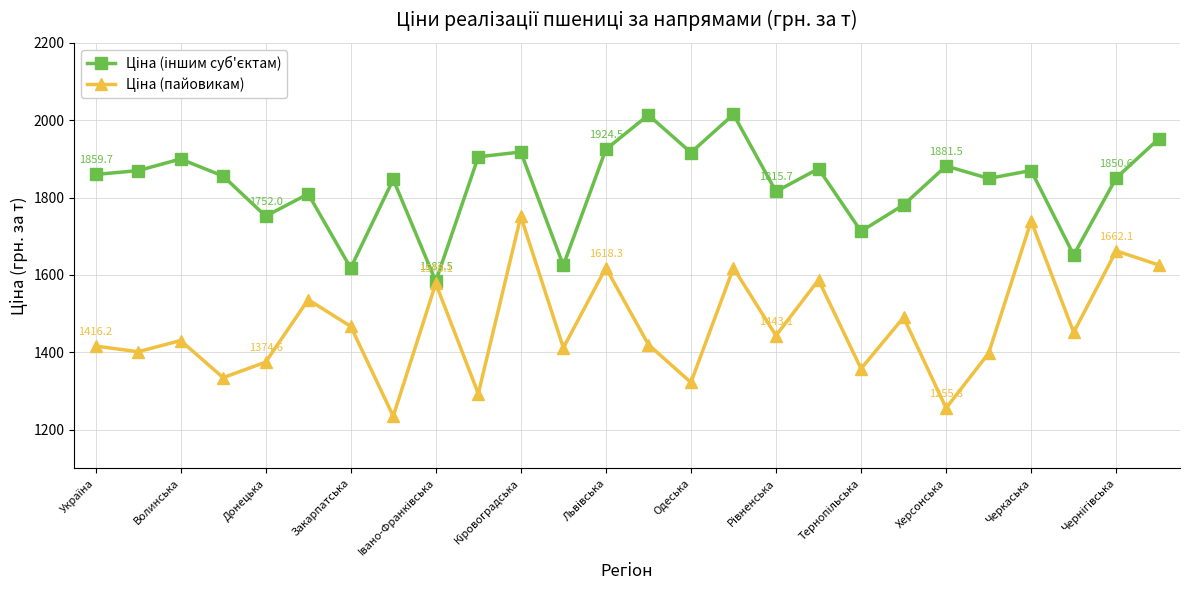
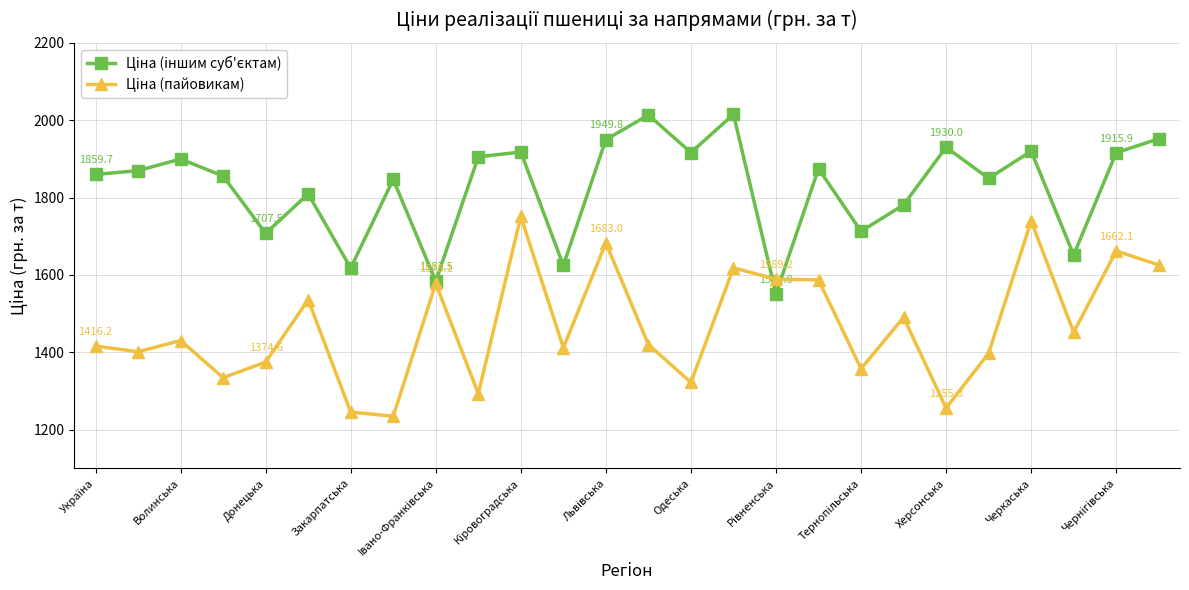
Ціна (іншим суб'єктам), Донецька: 1752.0 -> 1707.5
Ціна (пайовикам), Закарпатська: 1470 -> 1250
Ціна (іншим суб'єктам), Львівська: 1924.5 -> 1949.8
Ціна (пайовикам), Львівська: 1618.3 -> 1683.0
Ціна (іншим суб'єктам), Рівненська: 1815.7 -> 1551.0
Ціна (пайовикам), Рівненська: 1443.1 -> 1589.2
Ціна (іншим суб'єктам), Херсонська: 1881.5 -> 1930.0
Ціна (іншим суб'єктам), Черкаська: 1870 -> 1920
Ціна (іншим суб'єктам), Чернігівська: 1850.6 -> 1915.9
